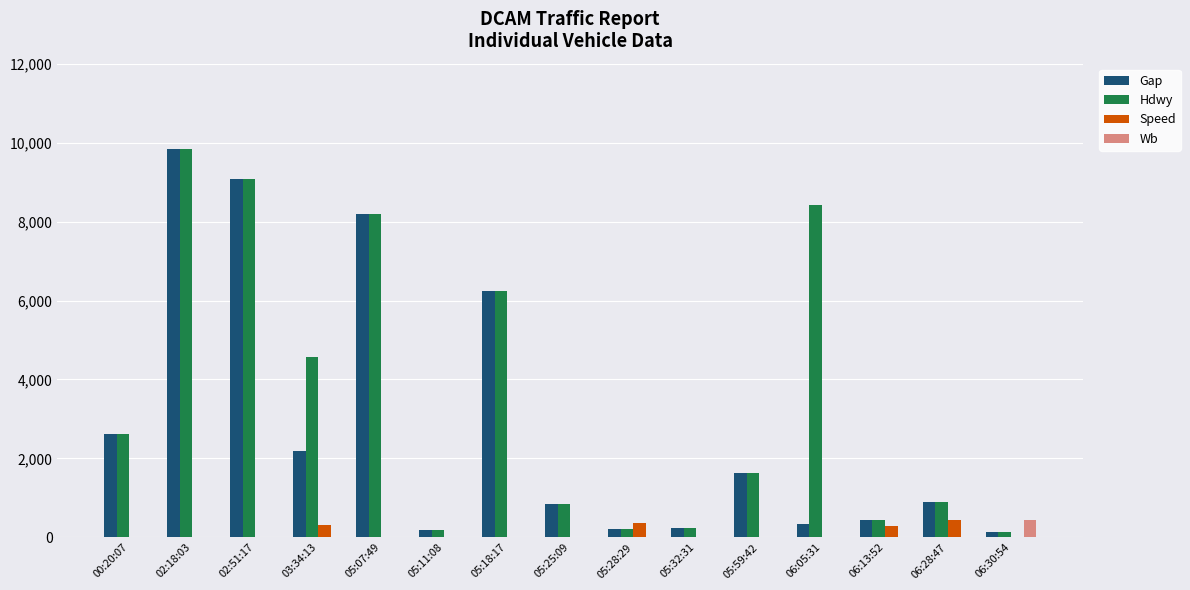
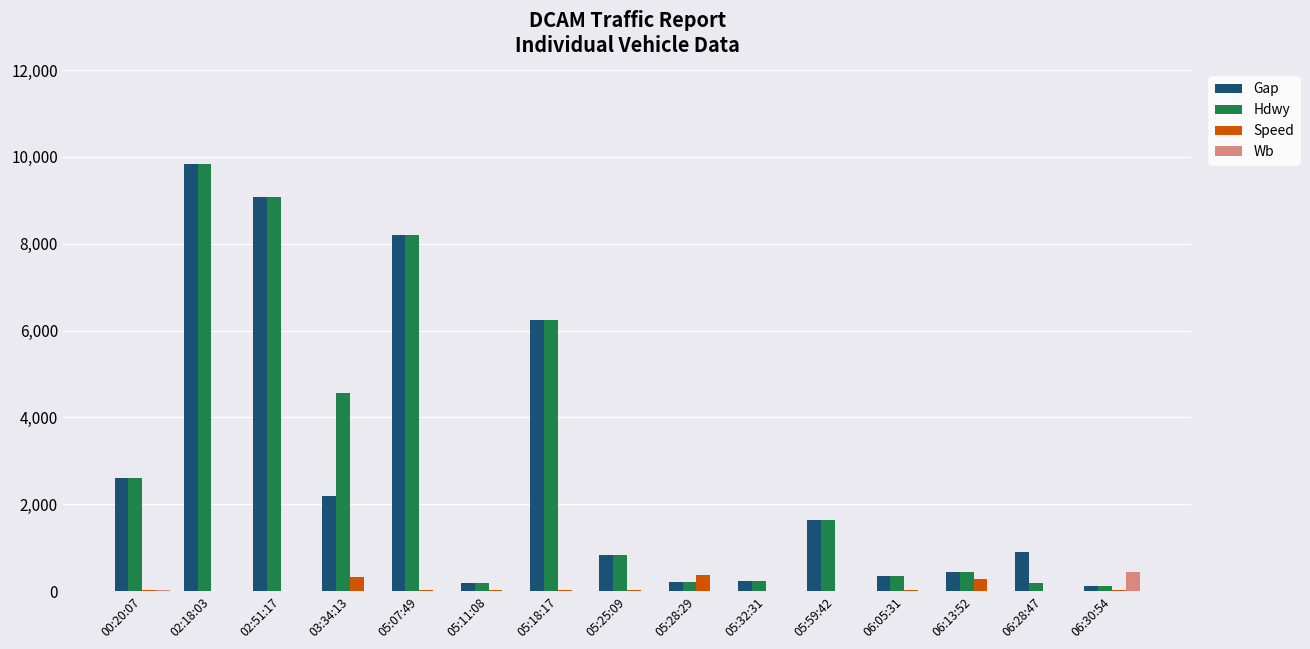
Hdwy, 06:05:31: 8,400 -> 300
Hdwy, 06:28:47: 900 -> 200
Speed, 06:28:47: 400 -> 0
